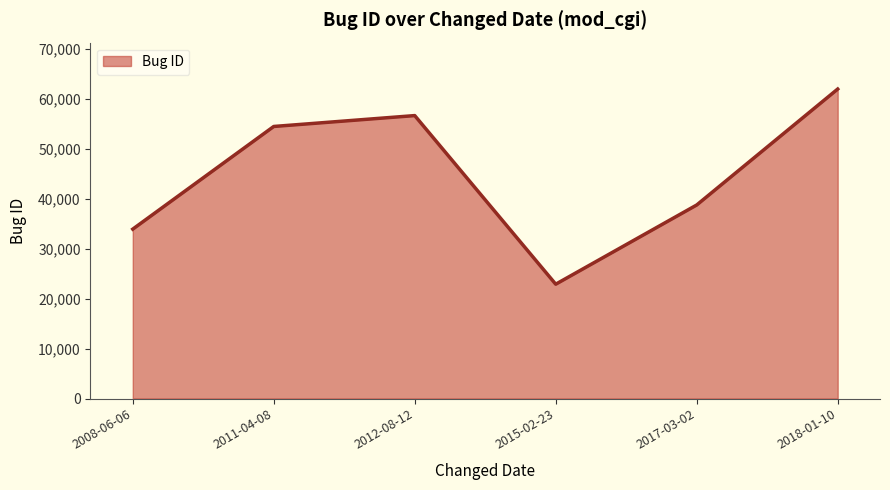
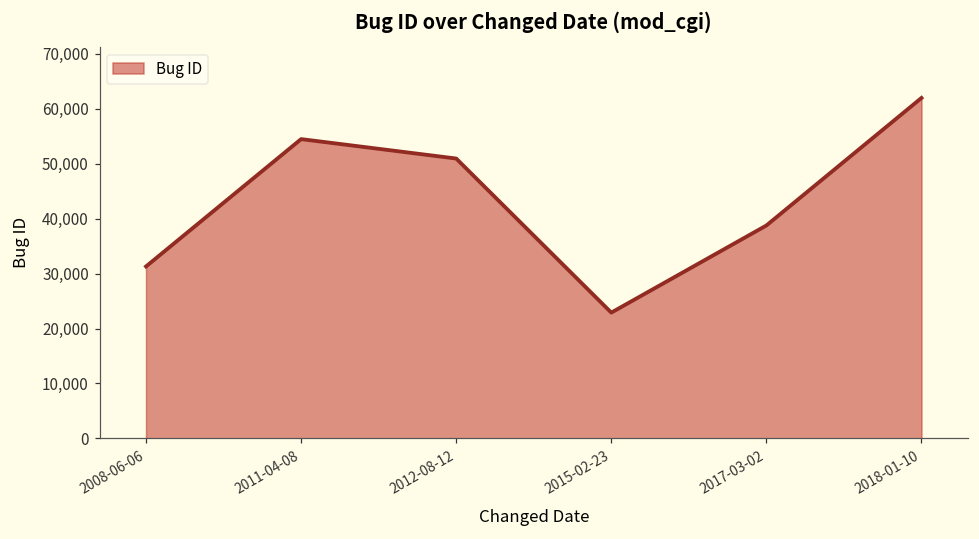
2008-06-06: 34,000 -> 31,000
2012-08-12: 57,000 -> 51,000
